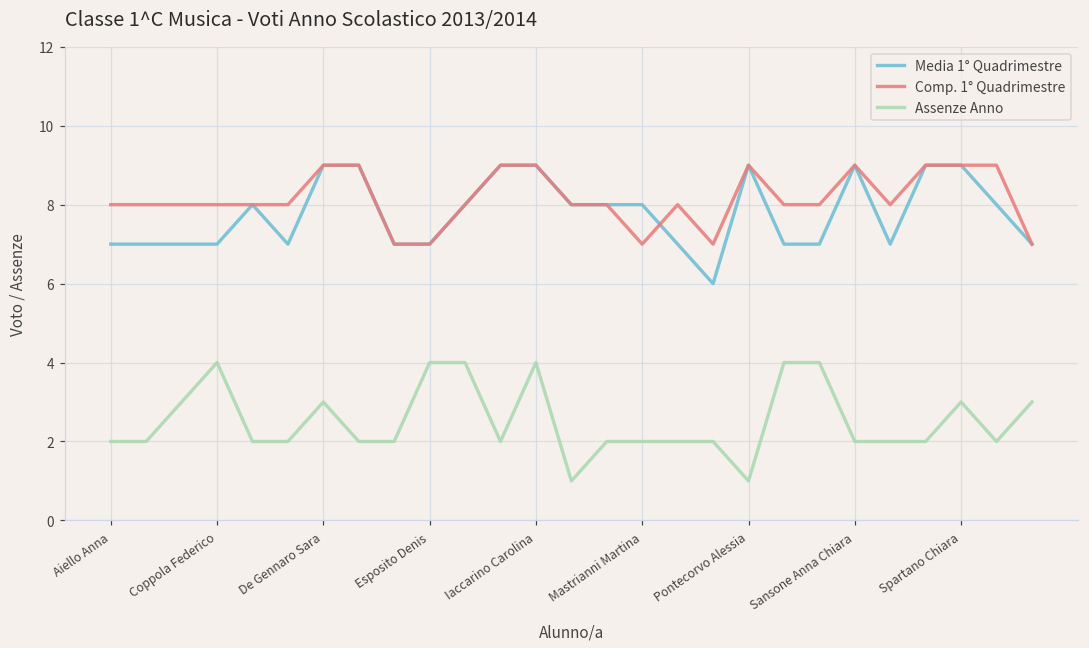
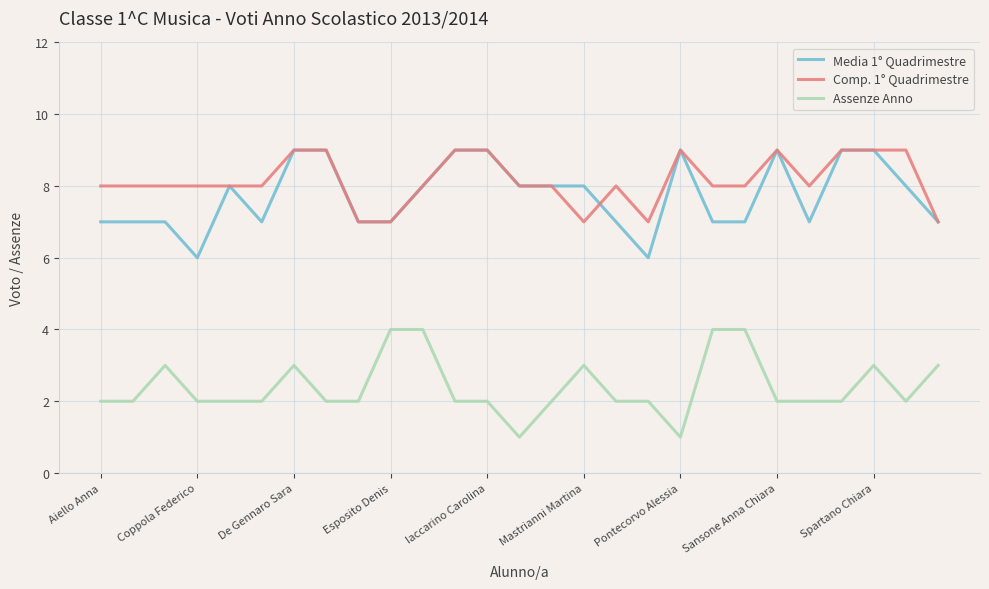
Media 1° Quadrimestre, Coppola Federico: 7 -> 6
Assenze Anno, Coppola Federico: 4 -> 2
Assenze Anno, Iaccarino Carolina: 4 -> 2
Assenze Anno, Mastrianni Martina: 2 -> 3
